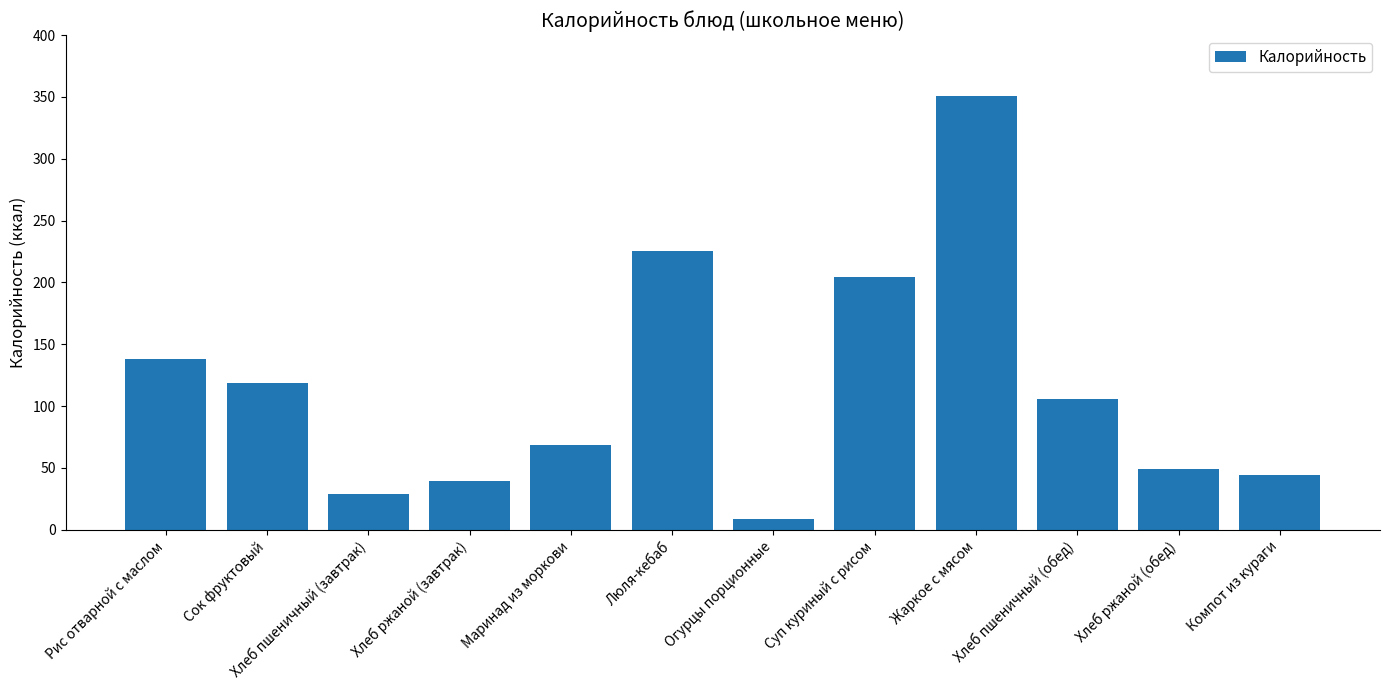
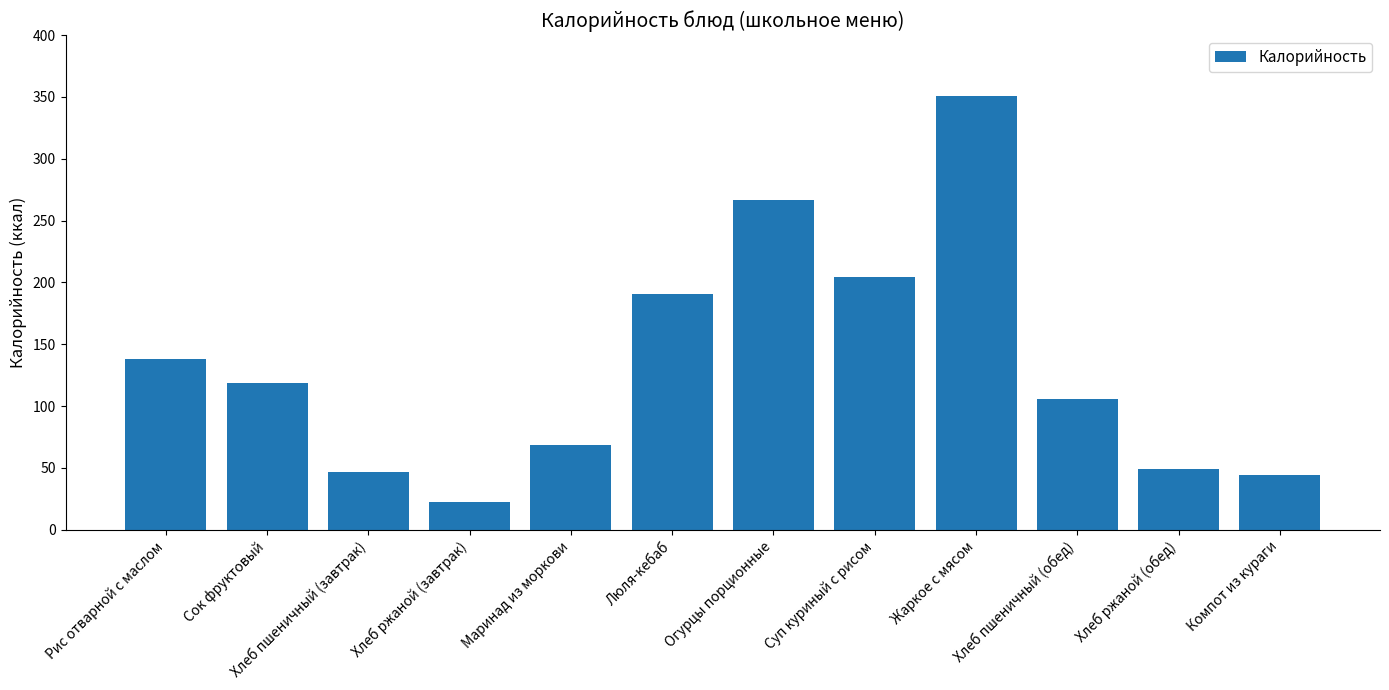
Хлеб пшеничный (завтрак): 29 -> 47
Хлеб ржаной (завтрак): 40 -> 22
Люля-кебаб: 226 -> 190
Огурцы порционные: 8 -> 267
